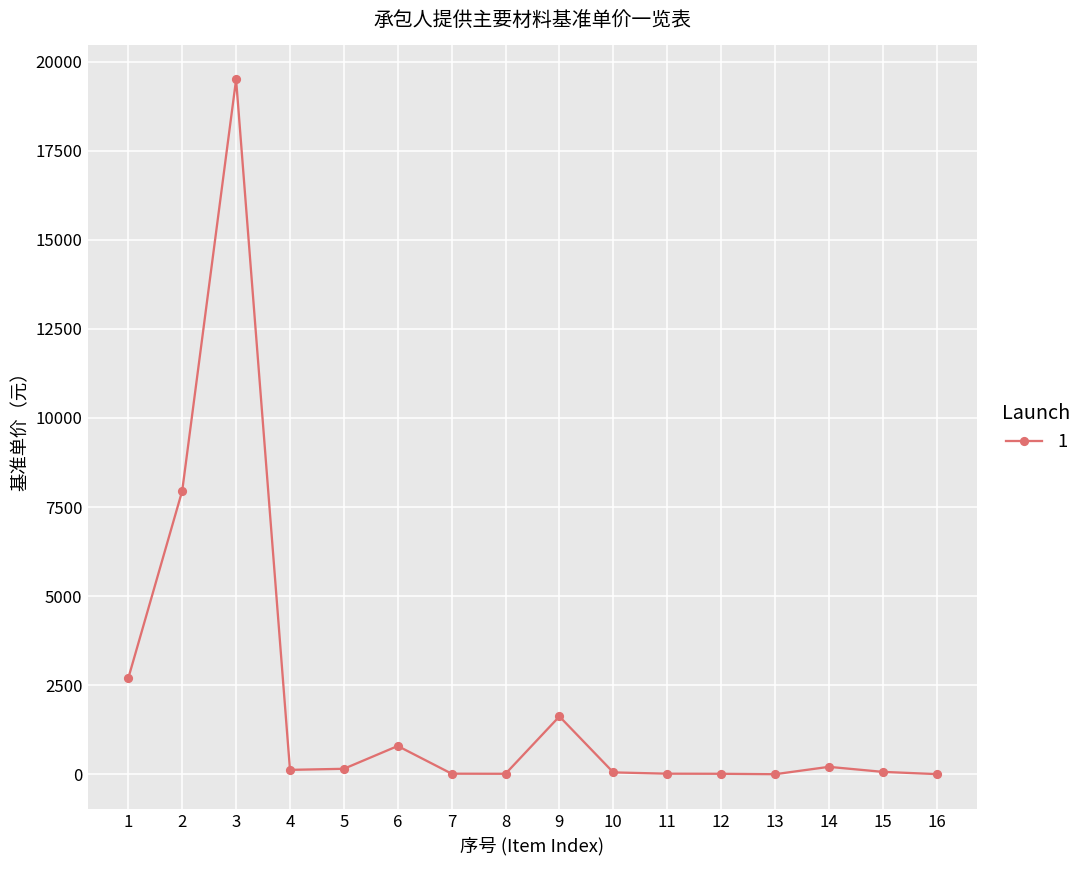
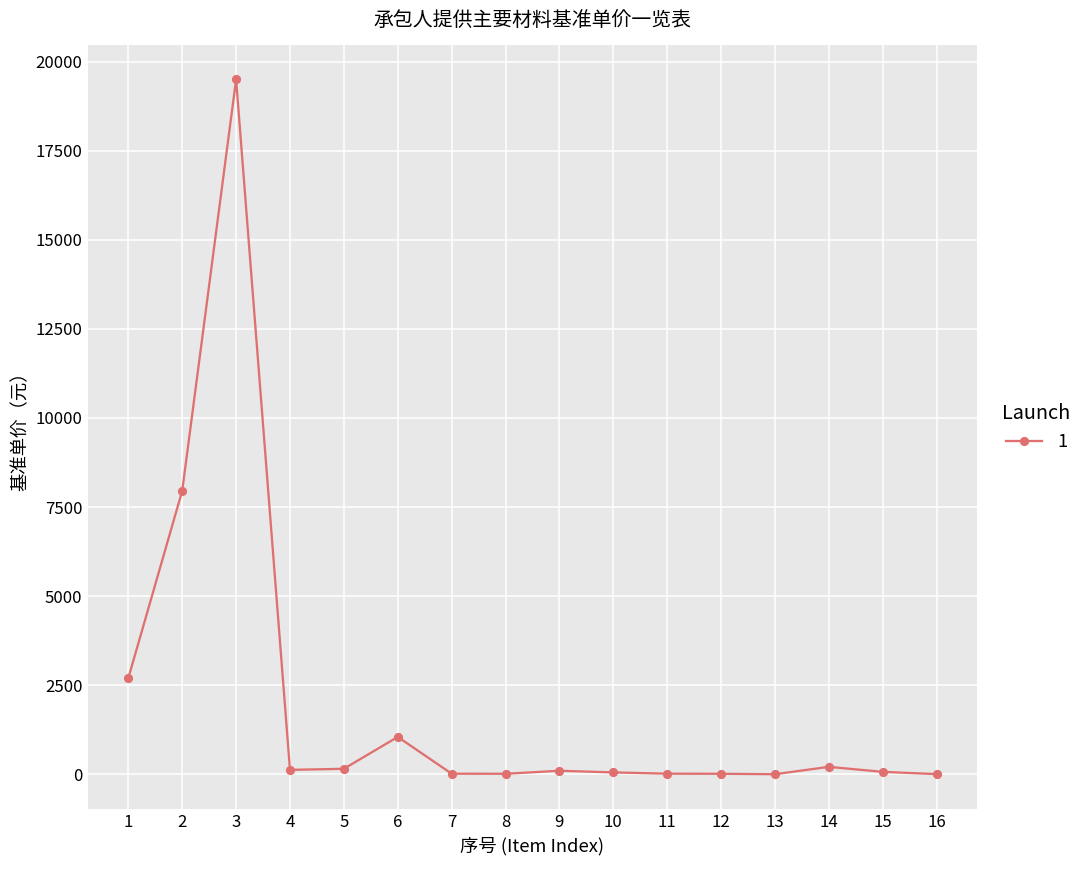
6: 800 -> 1100
9: 1600 -> 100
